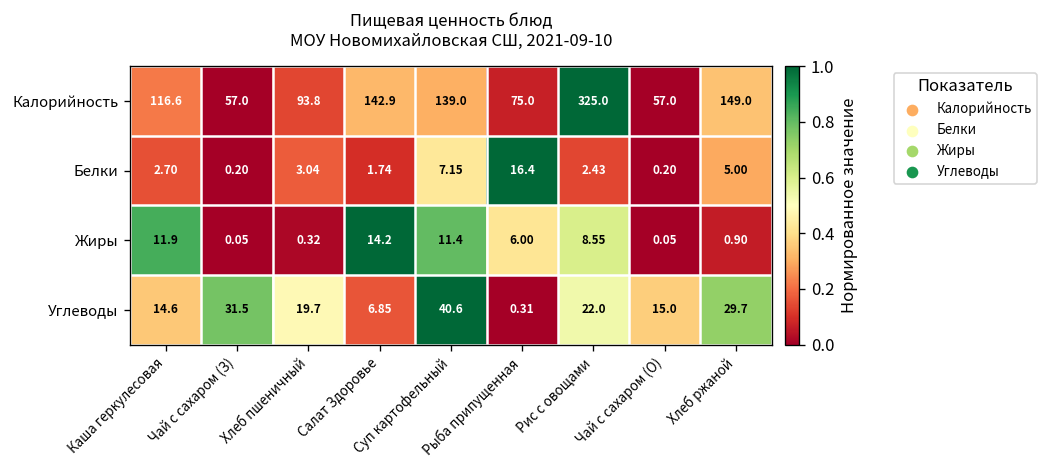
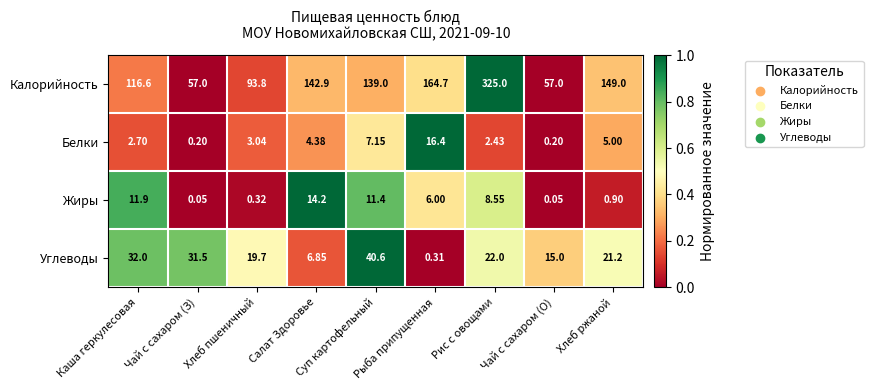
Калорийность, Рыба припущенная: 75.0 -> 164.7
Белки, Салат Здоровье: 1.74 -> 4.38
Углеводы, Каша геркулесовая: 14.6 -> 32.0
Углеводы, Хлеб ржаной: 29.7 -> 21.2
